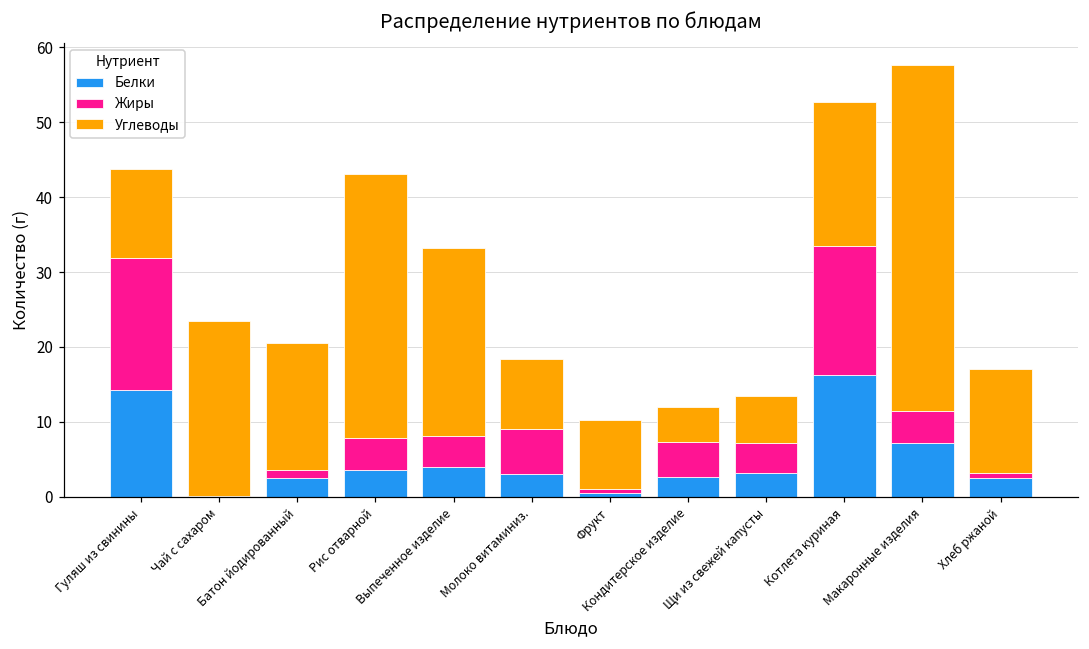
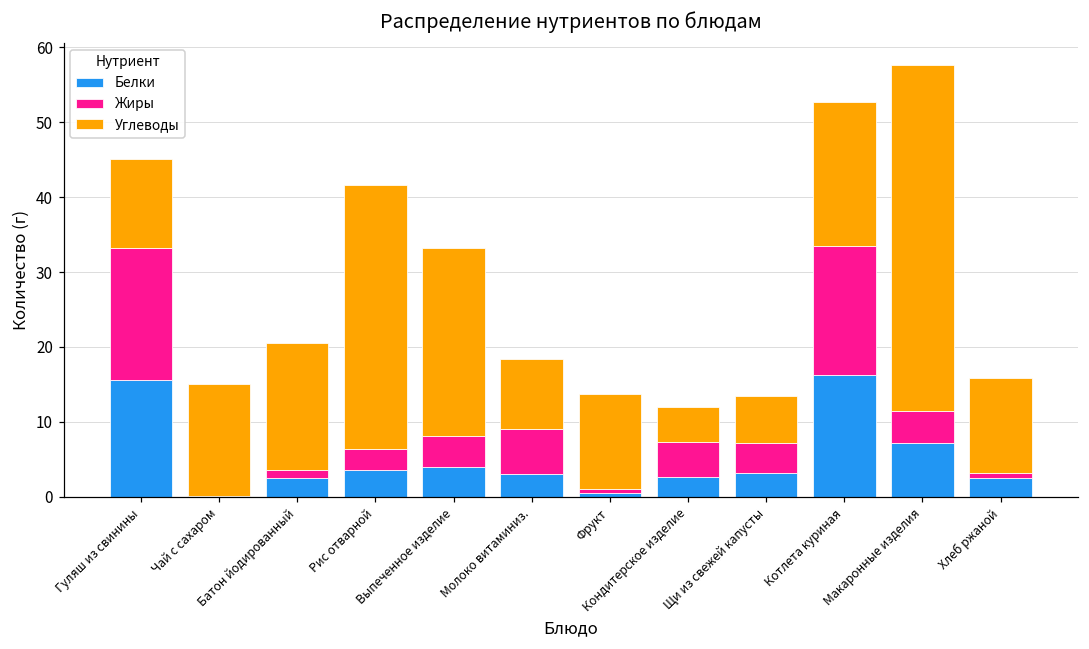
Белки, Гуляш из свинины: 14 -> 16
Углеводы, Чай с сахаром: 23 -> 15
Жиры, Рис отварной: 4 -> 3
Углеводы, Фрукт: 9 -> 13
Углеводы, Хлеб ржаной: 14 -> 13
